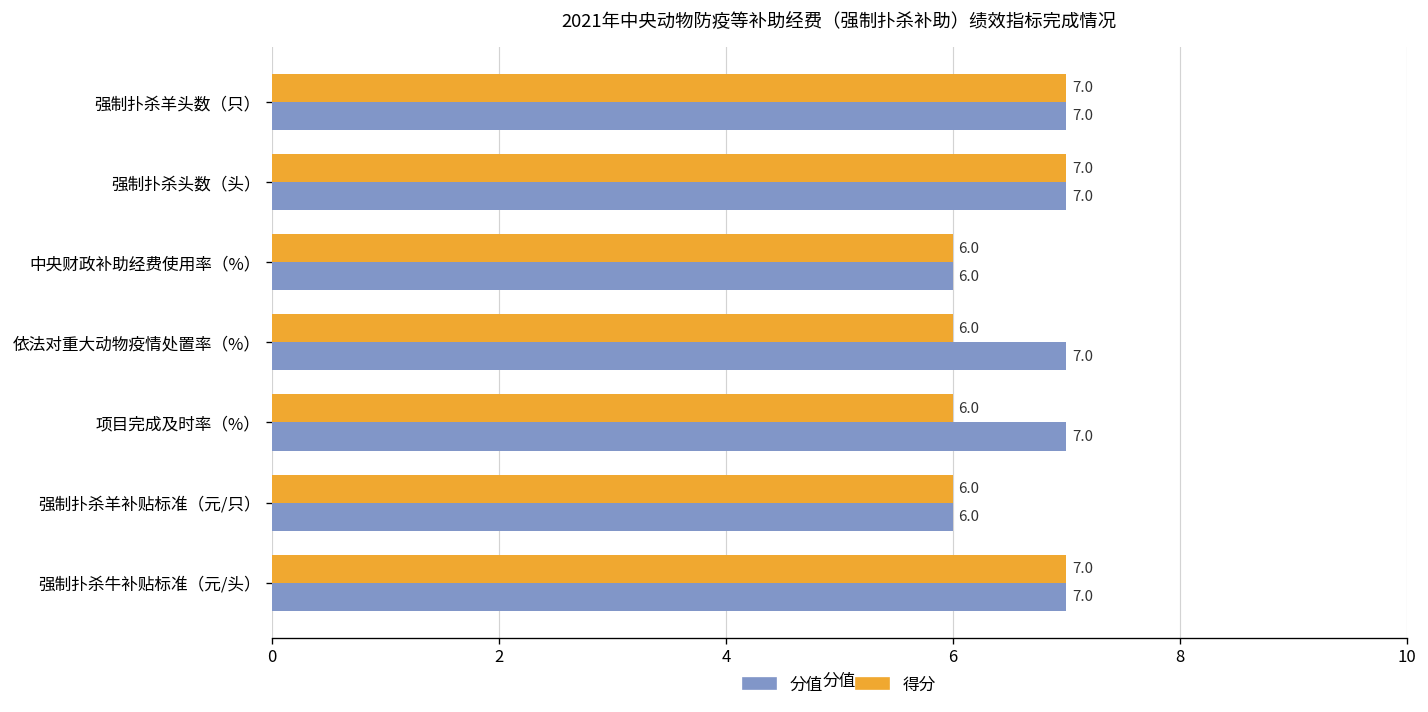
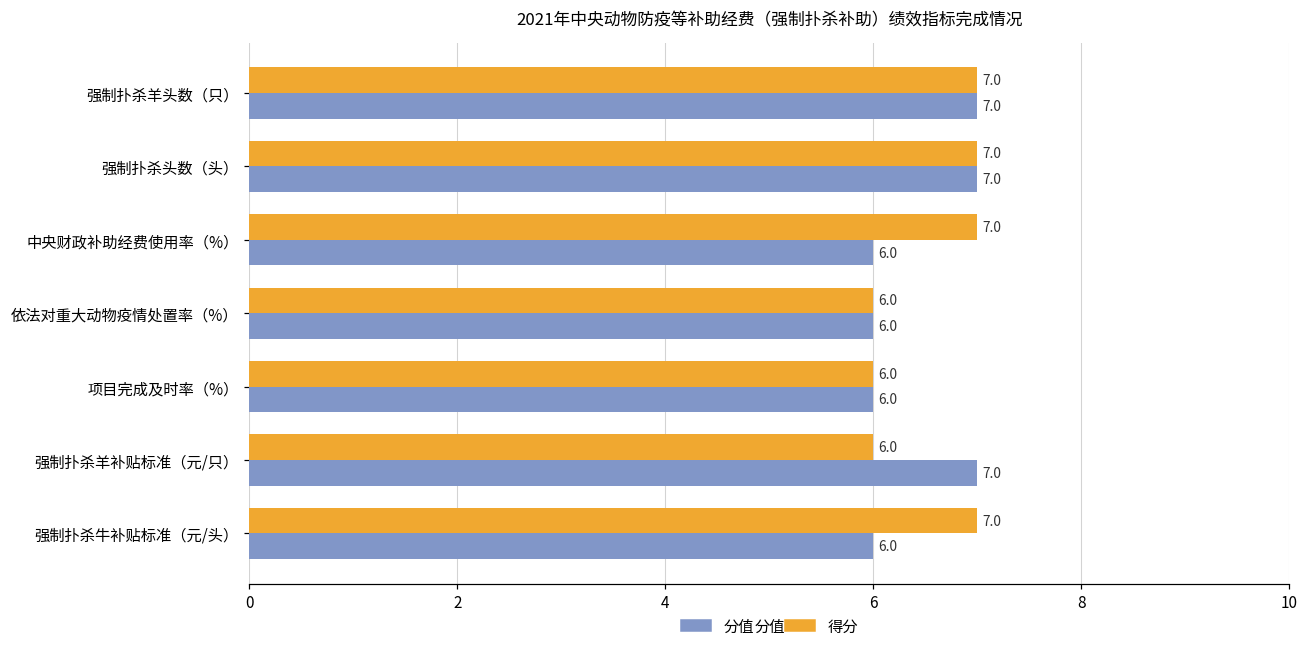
得分, 中央财政补助经费使用率（%）: 6.0 -> 7.0
分值, 依法对重大动物疫情处置率（%）: 7.0 -> 6.0
分值, 项目完成及时率（%）: 7.0 -> 6.0
分值, 强制扑杀羊补贴标准（元/只）: 6.0 -> 7.0
分值, 强制扑杀牛补贴标准（元/头）: 7.0 -> 6.0
